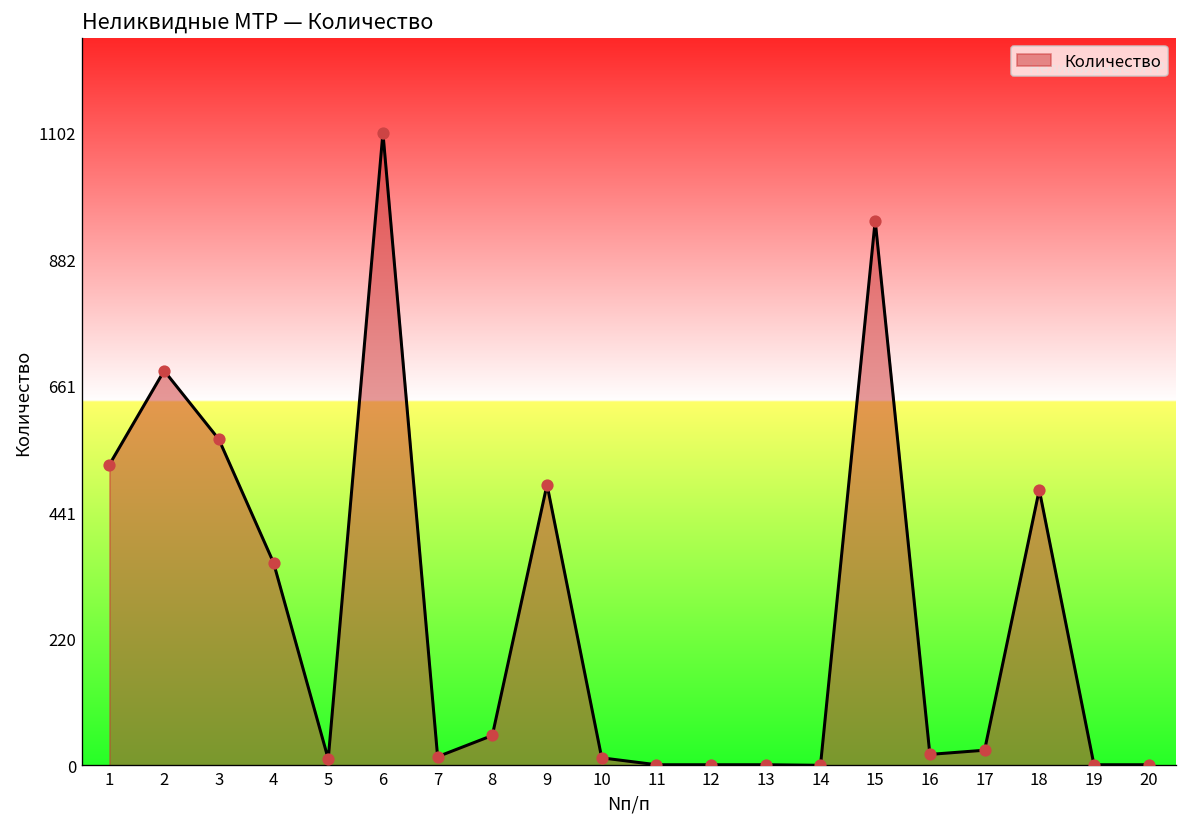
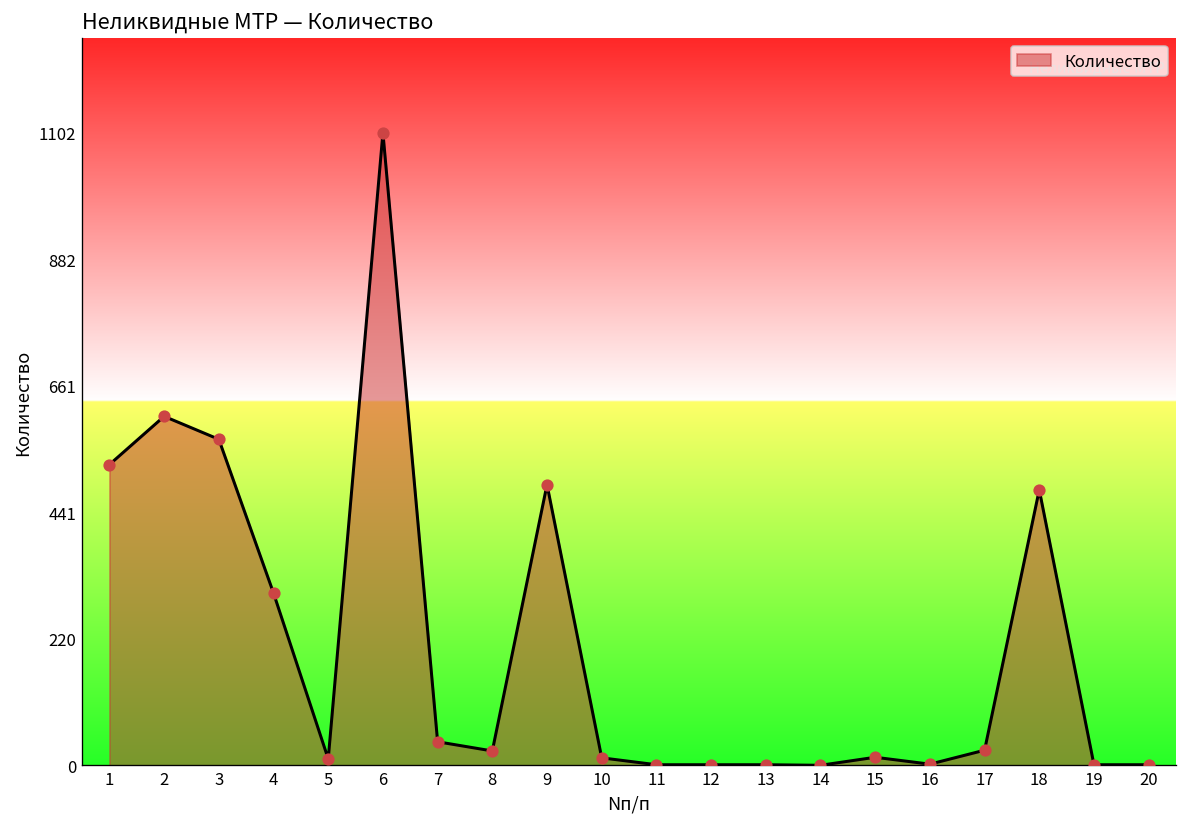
2: 690 -> 610
4: 350 -> 300
7: 20 -> 40
8: 50 -> 30
15: 950 -> 10
16: 20 -> 0
